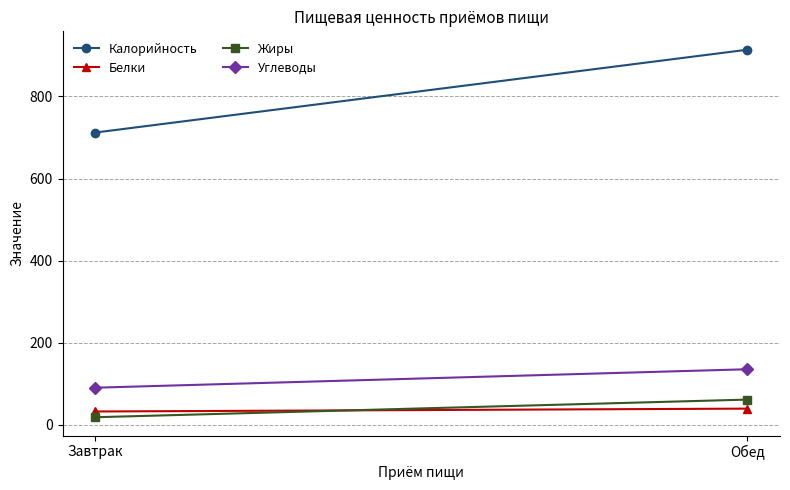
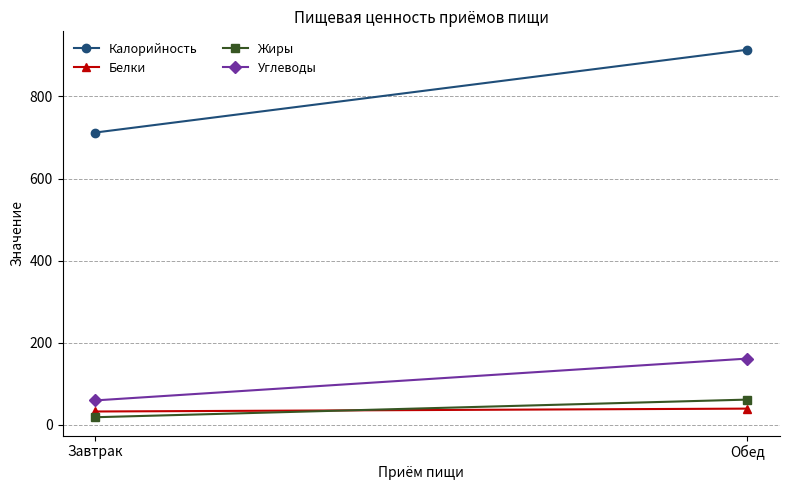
Углеводы, Завтрак: 90 -> 60
Углеводы, Обед: 140 -> 160
